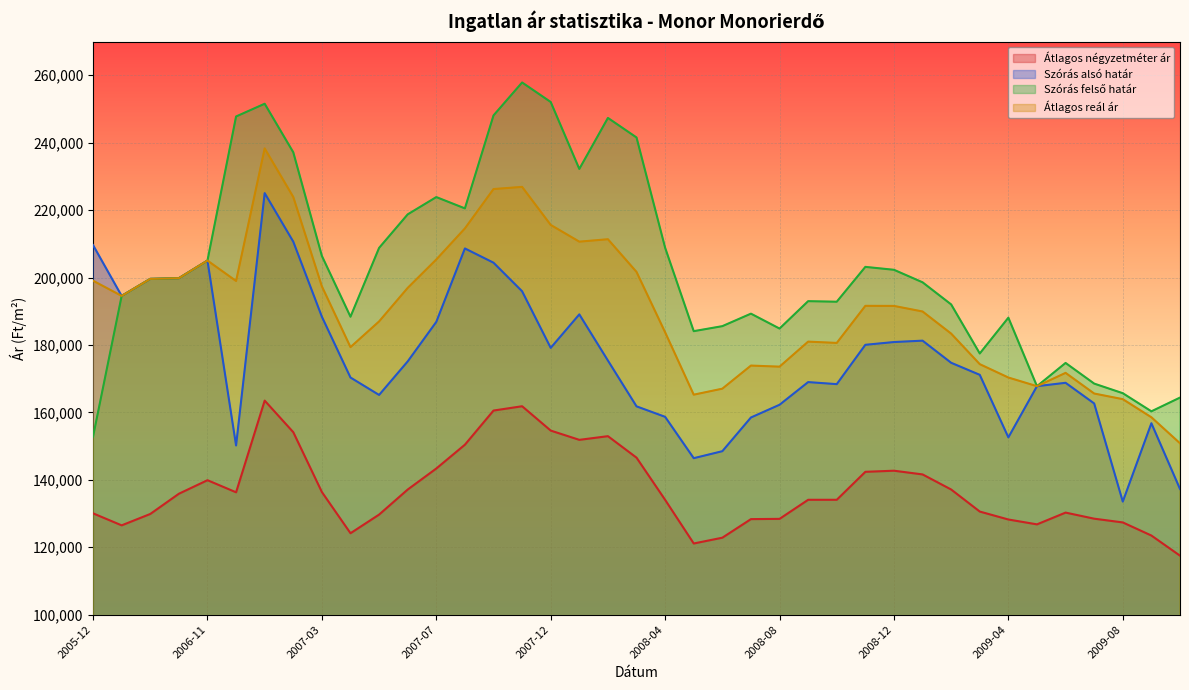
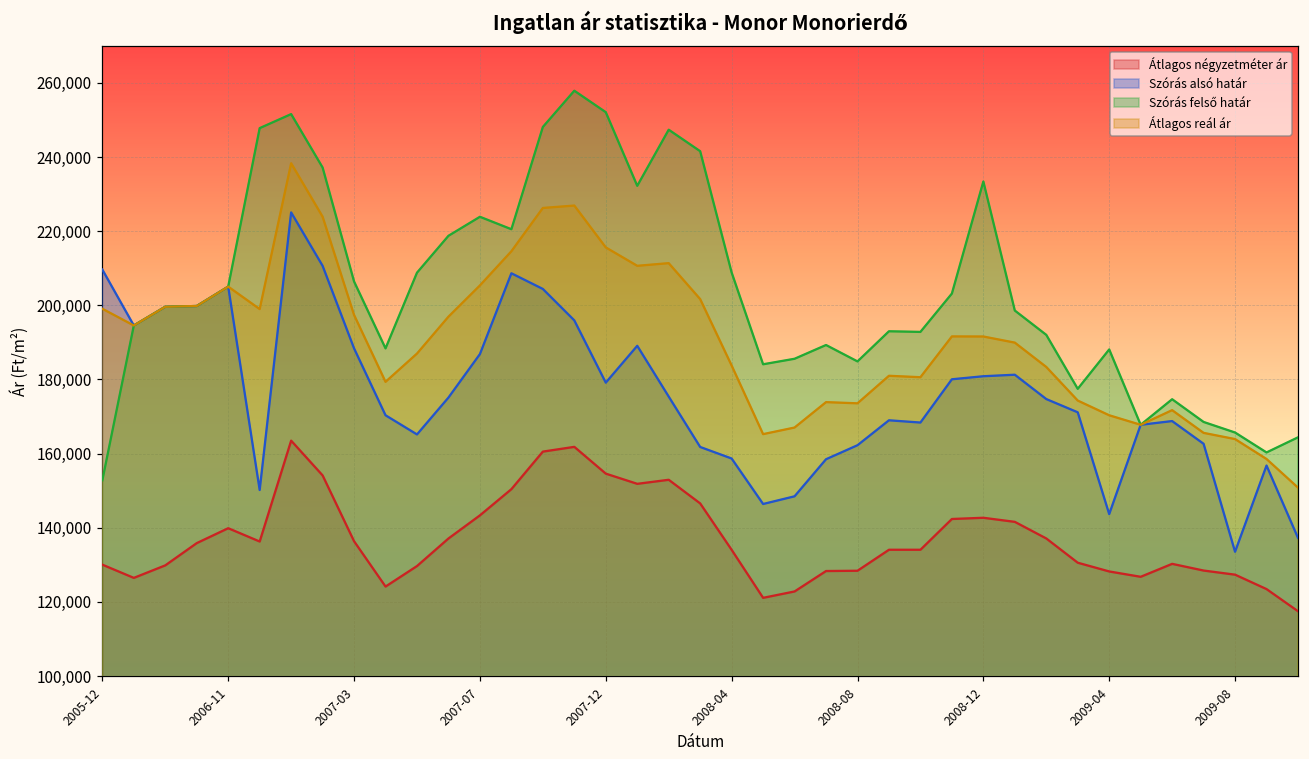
Szórás felső határ, 2008-12: 202,000 -> 233,000
Szórás alsó határ, 2009-04: 153,000 -> 144,000
